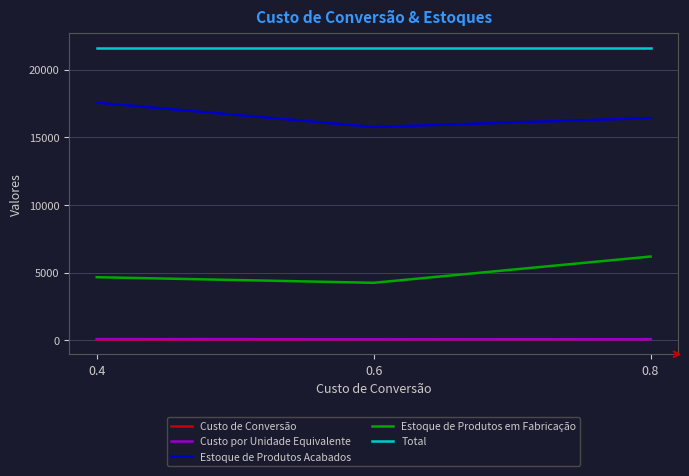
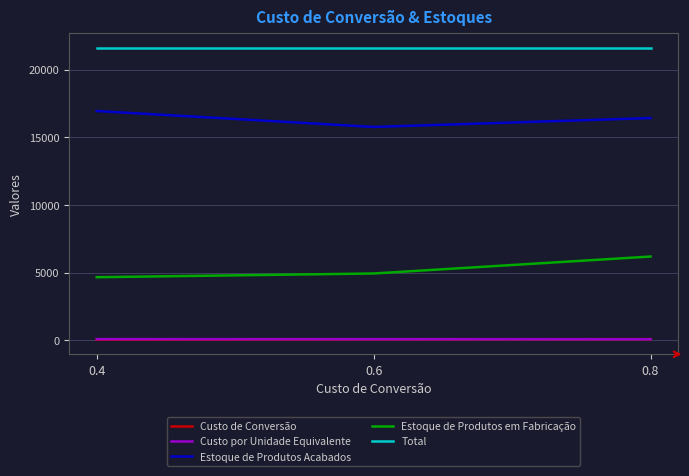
Estoque de Produtos Acabados, 0.4: 17600 -> 16900
Estoque de Produtos em Fabricação, 0.6: 4200 -> 4900
